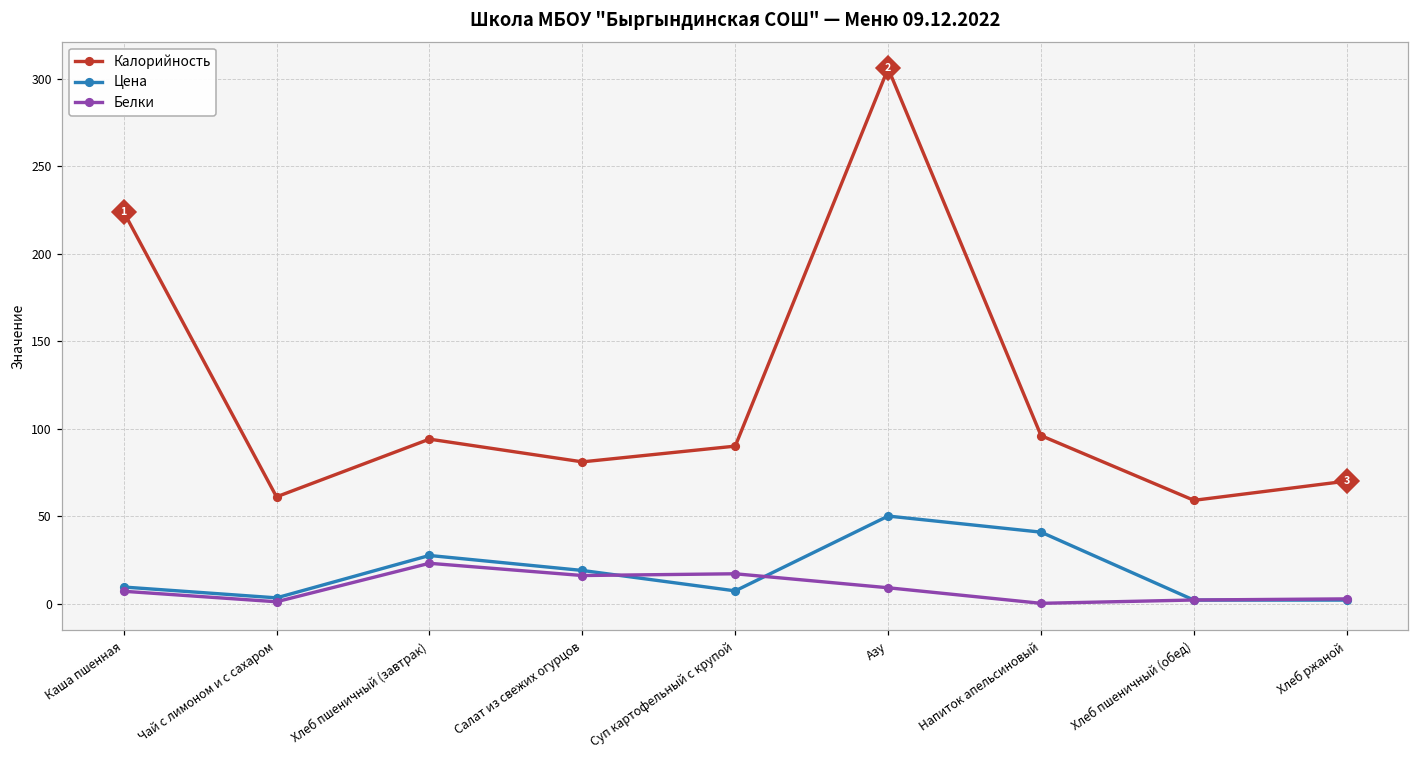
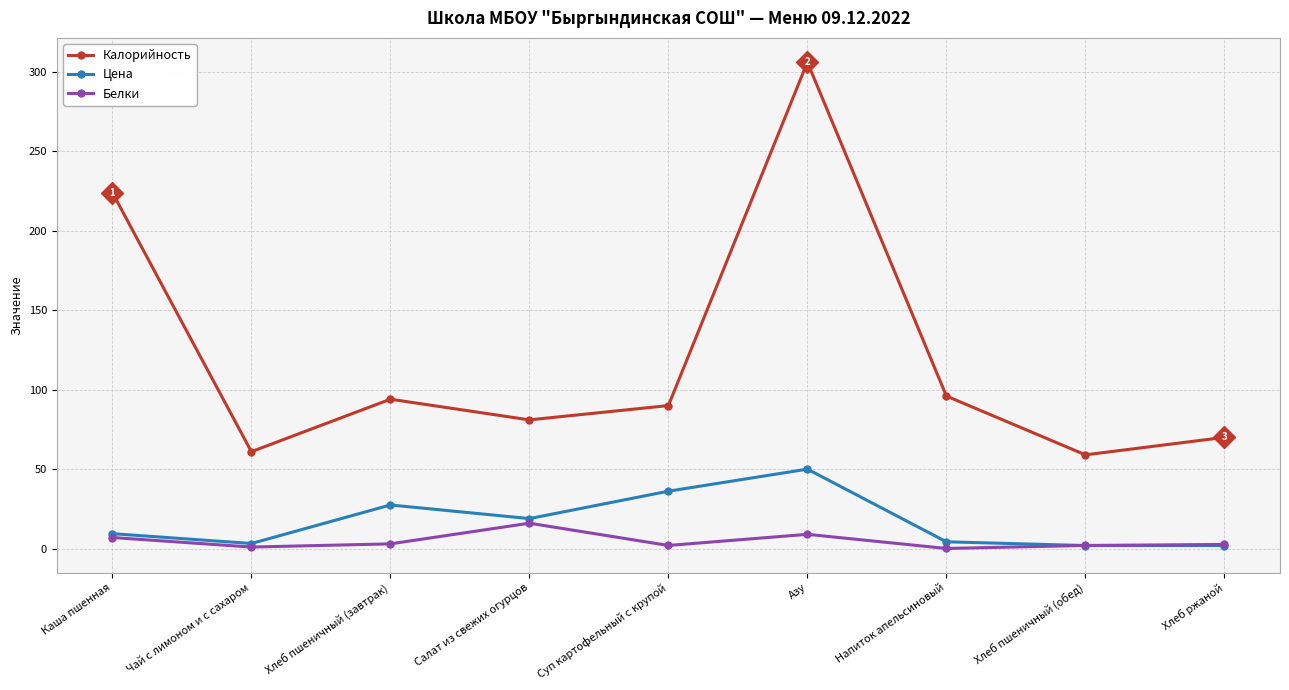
Белки, Хлеб пшеничный (завтрак): 23 -> 3
Цена, Суп картофельный с крупой: 7 -> 36
Белки, Суп картофельный с крупой: 17 -> 2
Цена, Напиток апельсиновый: 41 -> 4
